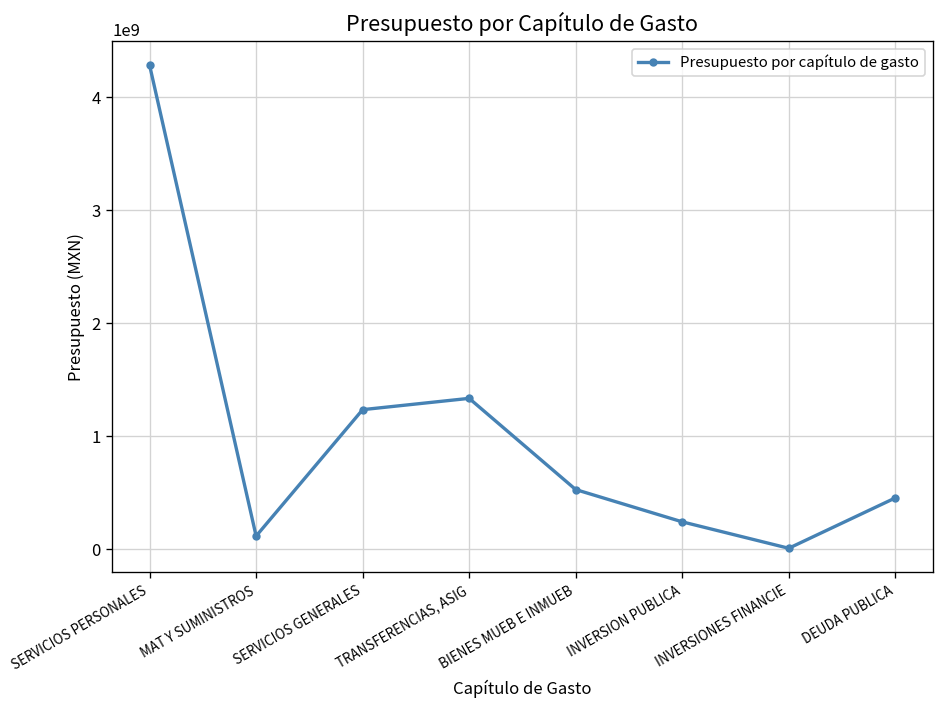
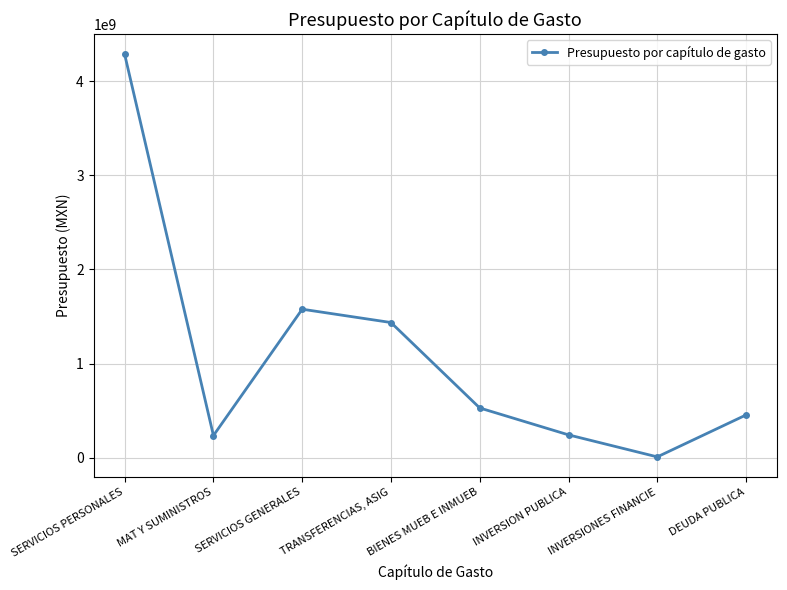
MAT Y SUMINISTROS: 100000000 -> 200000000
SERVICIOS GENERALES: 1200000000 -> 1600000000
TRANSFERENCIAS, ASIG: 1300000000 -> 1400000000
